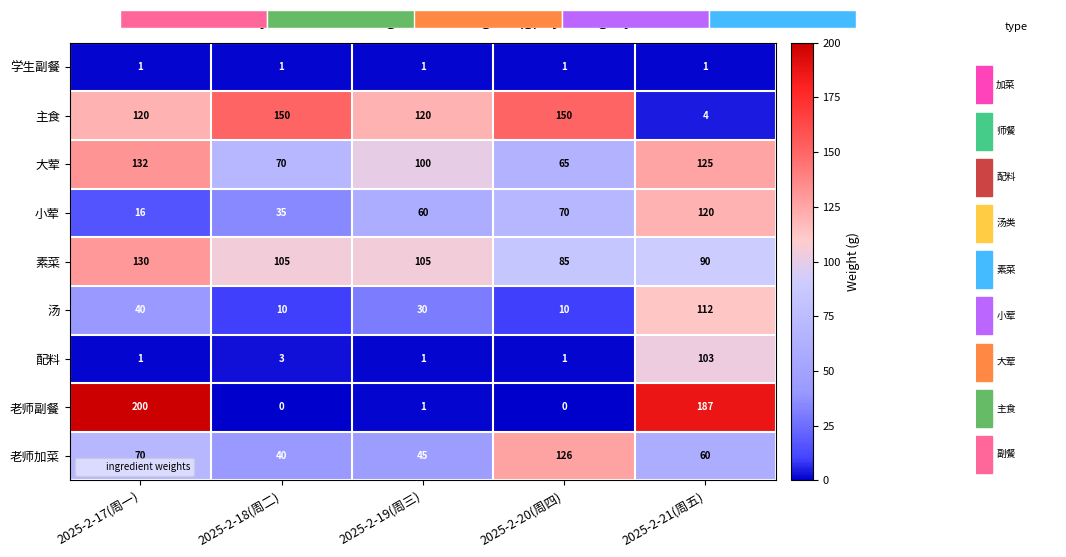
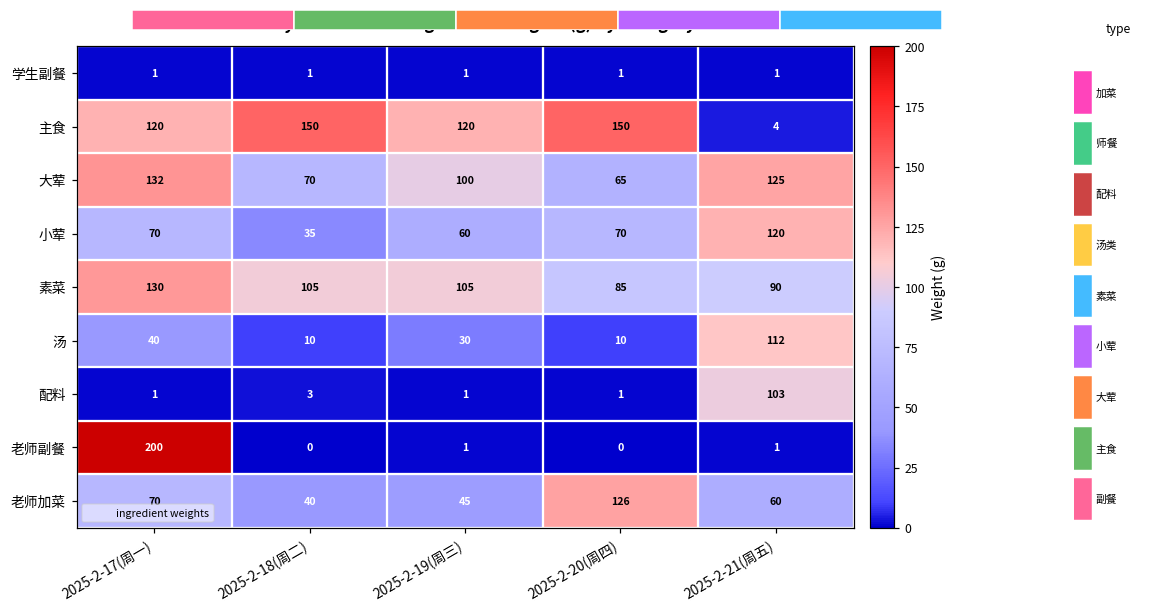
Weekly School Menu Ingredient Weights (g) by Category, 小荤, 2025-2-17(周一): 16 -> 70
Weekly School Menu Ingredient Weights (g) by Category, 老师副餐, 2025-2-21(周五): 187 -> 1
